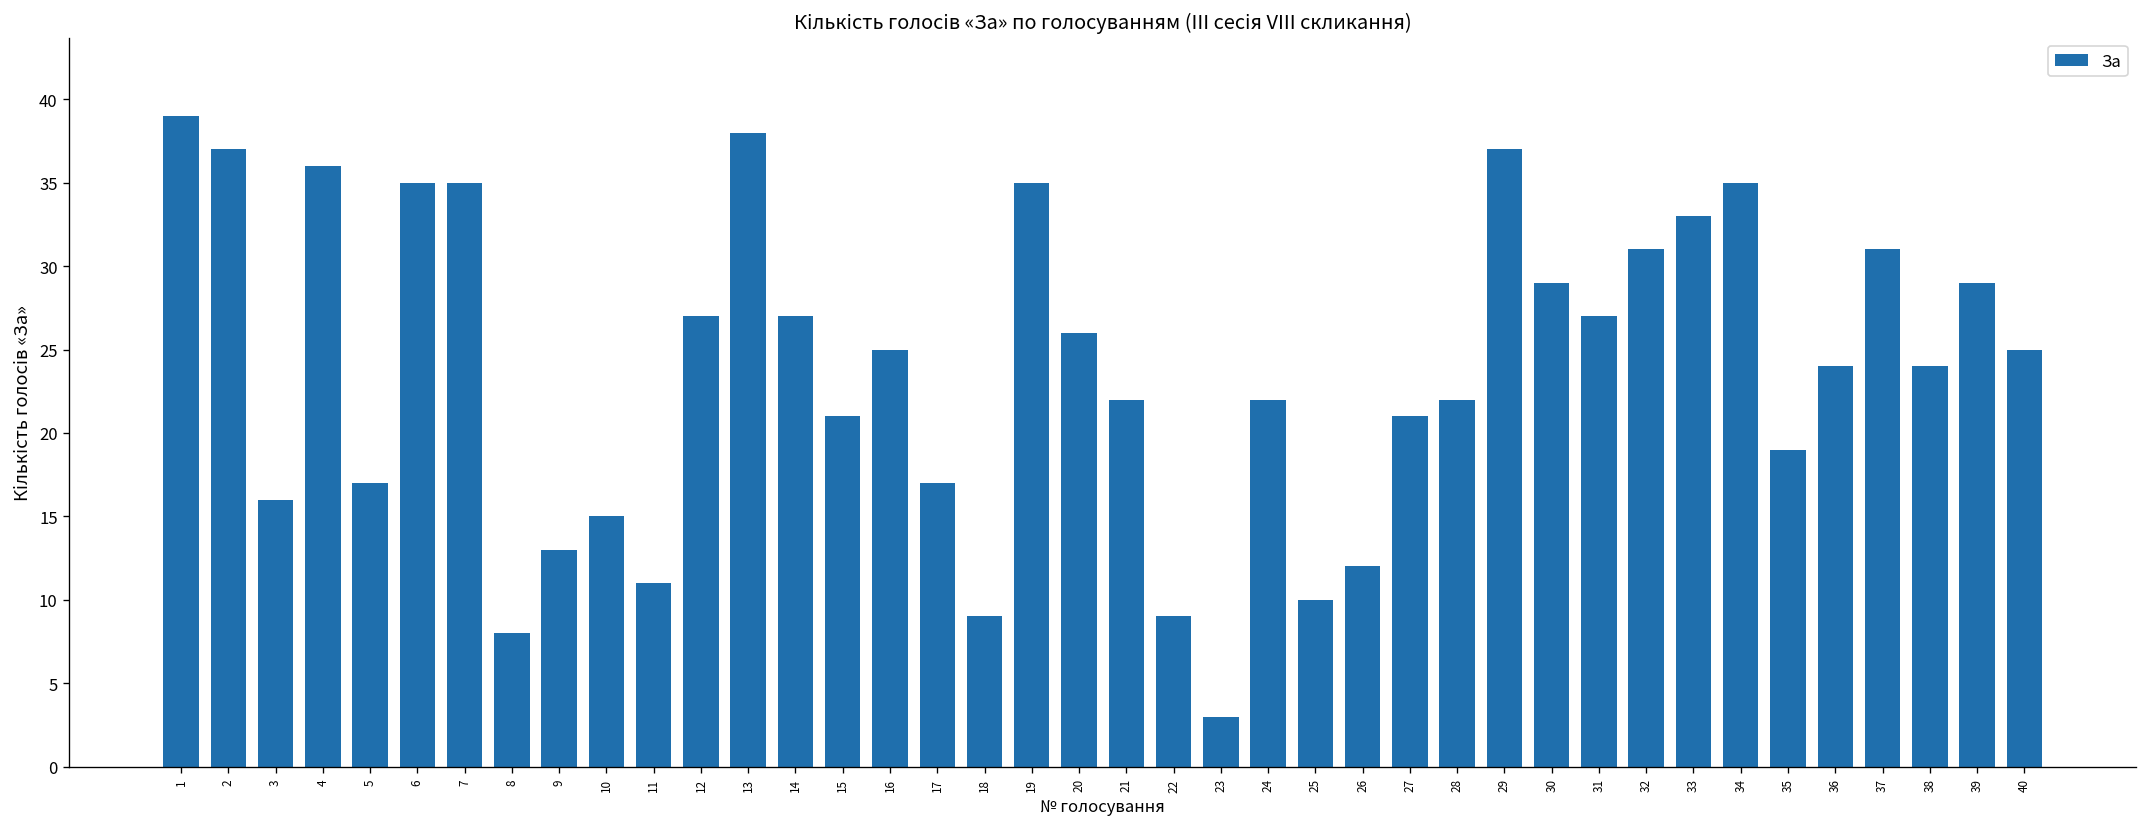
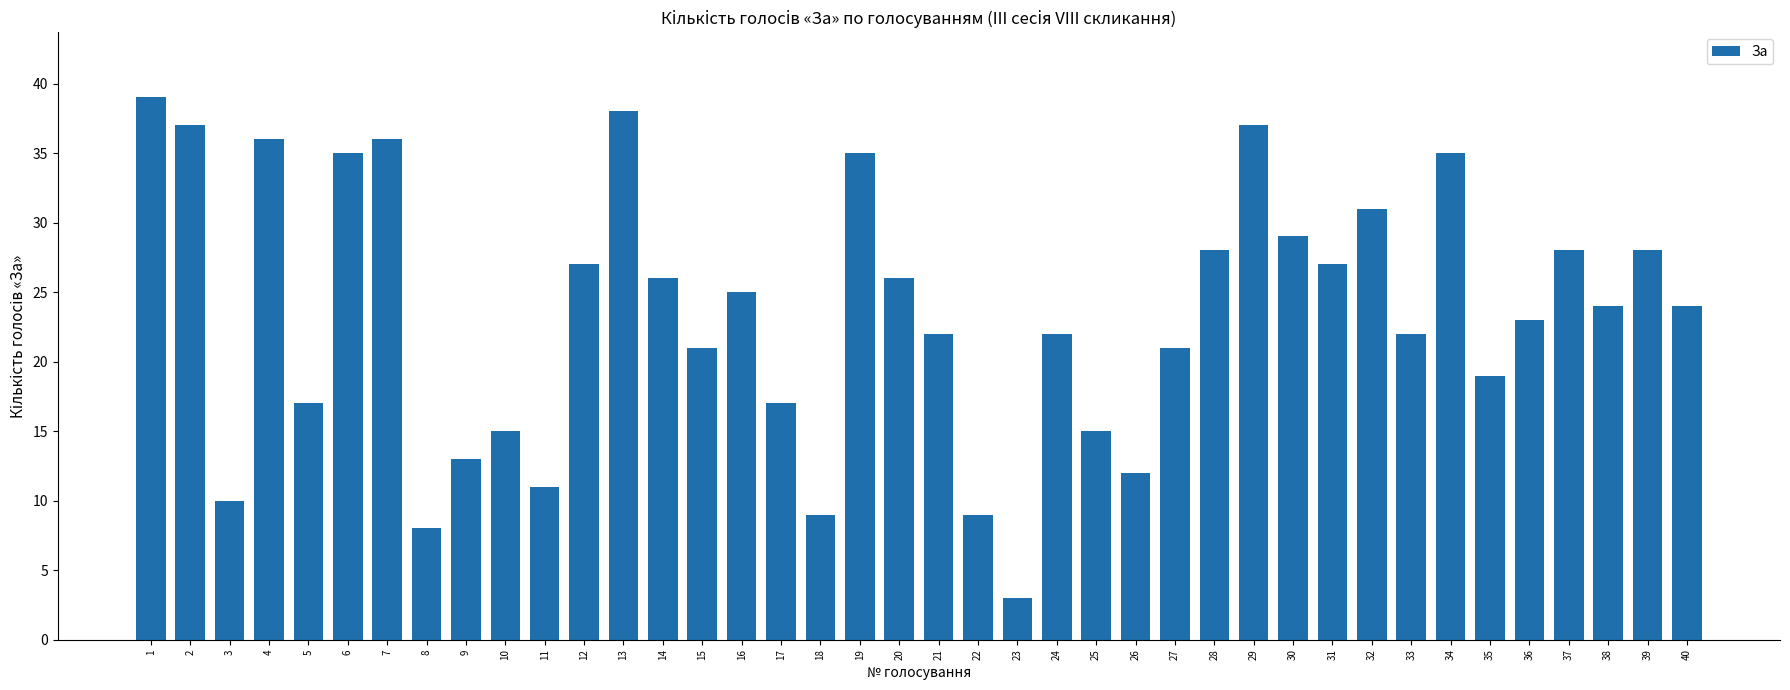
3: 16 -> 10
7: 35 -> 36
14: 27 -> 26
25: 10 -> 15
28: 22 -> 28
33: 33 -> 22
36: 24 -> 23
37: 31 -> 28
39: 29 -> 28
40: 25 -> 24
